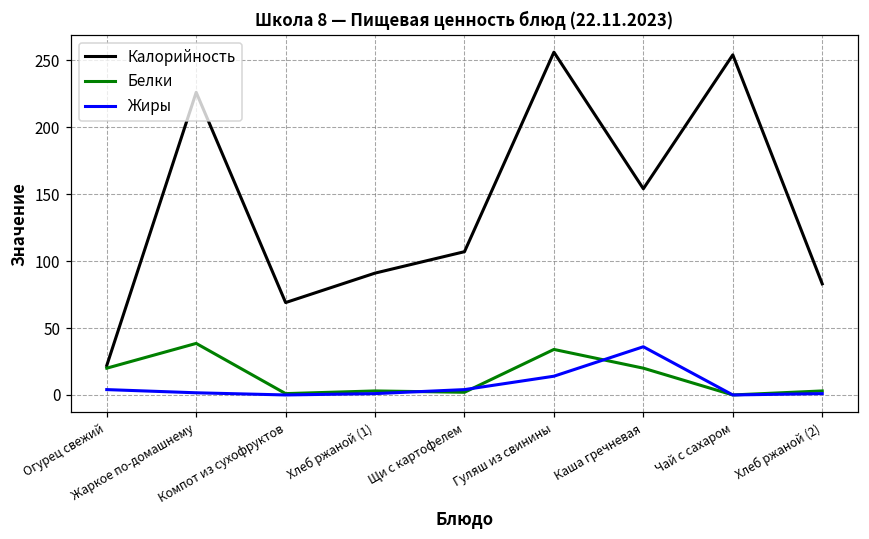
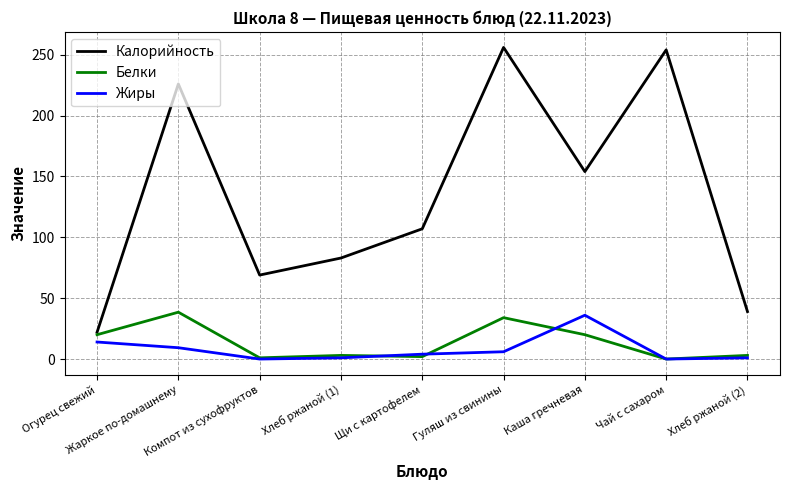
Жиры, Огурец свежий: 4 -> 14
Жиры, Жаркое по-домашнему: 2 -> 9
Калорийность, Хлеб ржаной (1): 91 -> 83
Жиры, Гуляш из свинины: 14 -> 6
Калорийность, Хлеб ржаной (2): 83 -> 39
